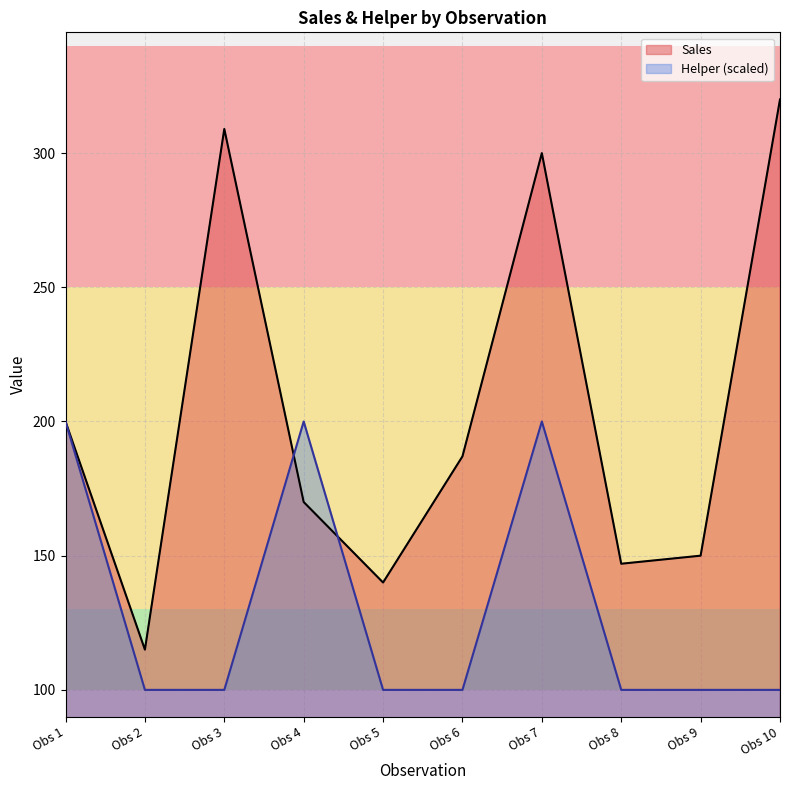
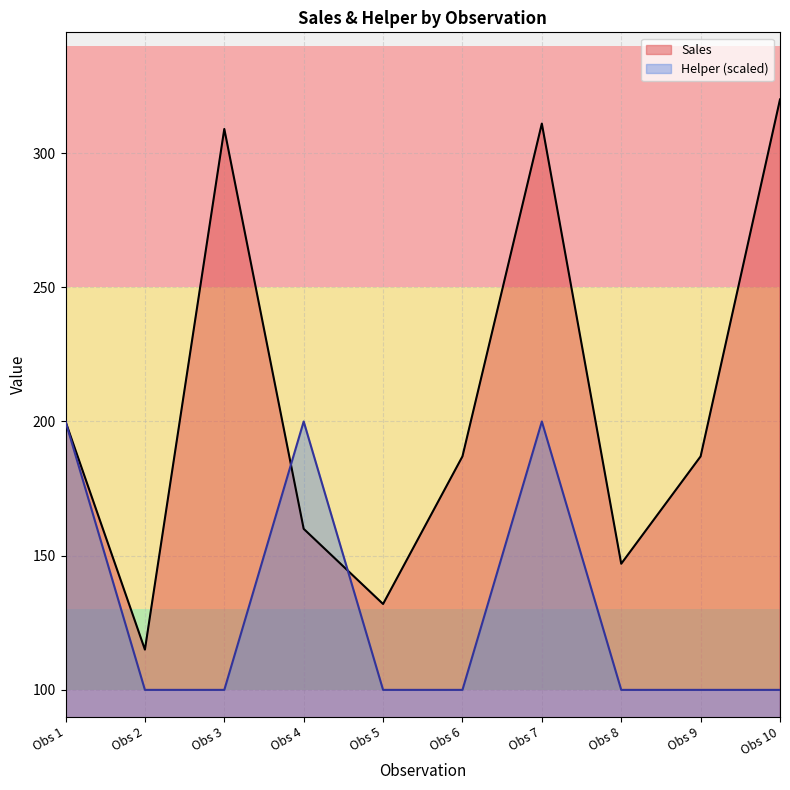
Sales, Obs 4: 170 -> 160
Sales, Obs 5: 140 -> 132
Sales, Obs 7: 300 -> 311
Sales, Obs 9: 150 -> 187
